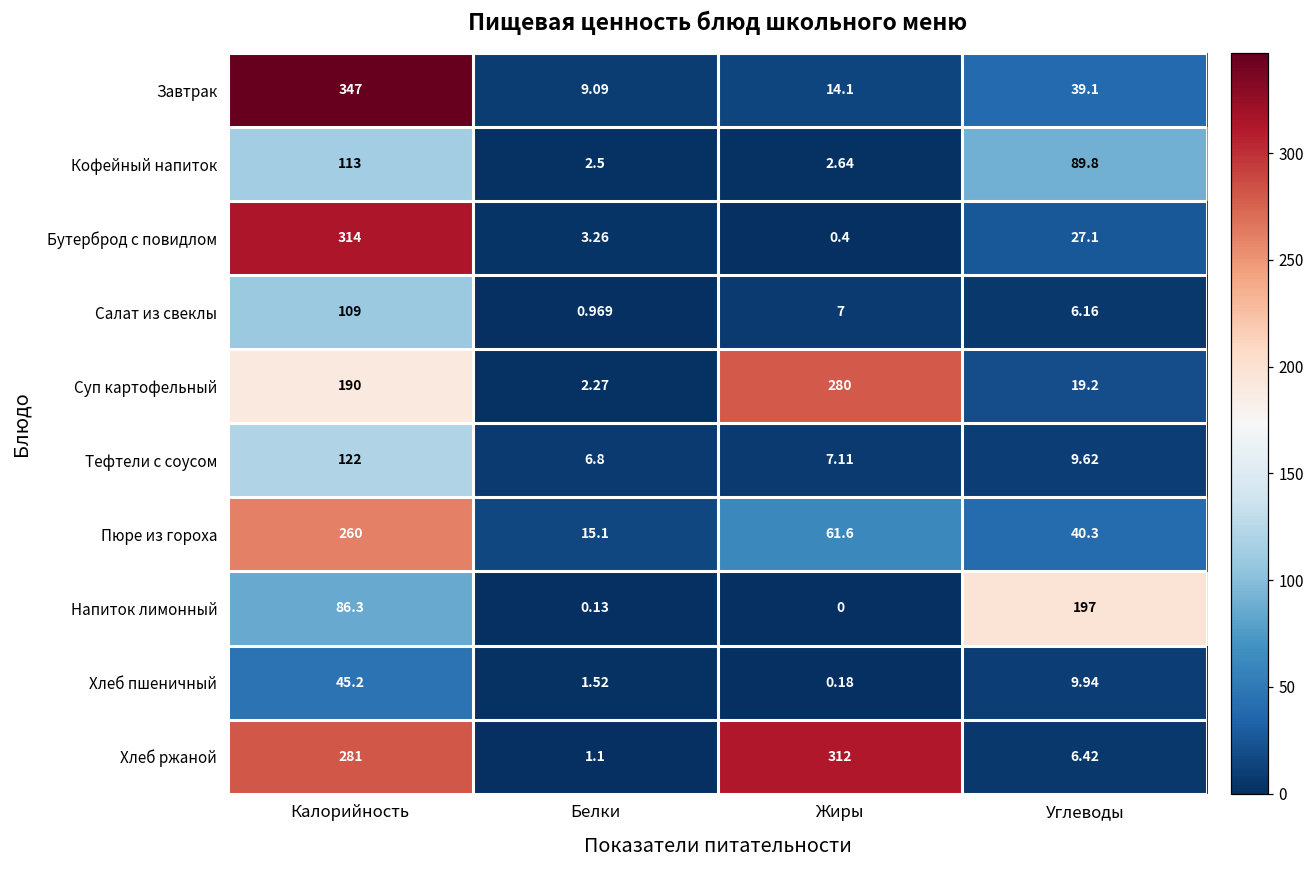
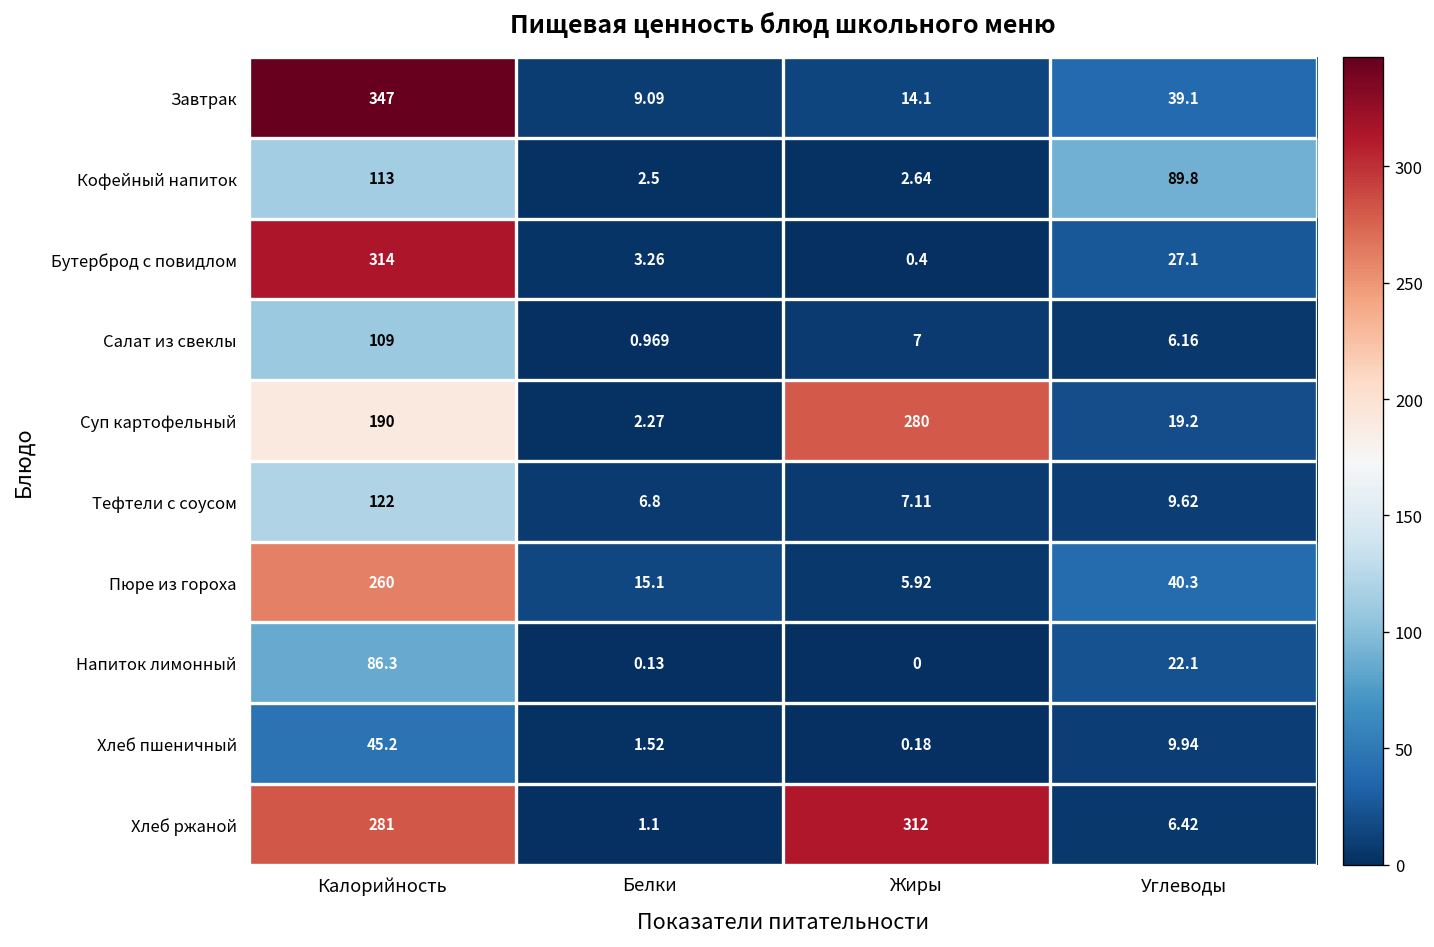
Пюре из гороха, Жиры: 61.6 -> 5.92
Напиток лимонный, Углеводы: 197 -> 22.1
